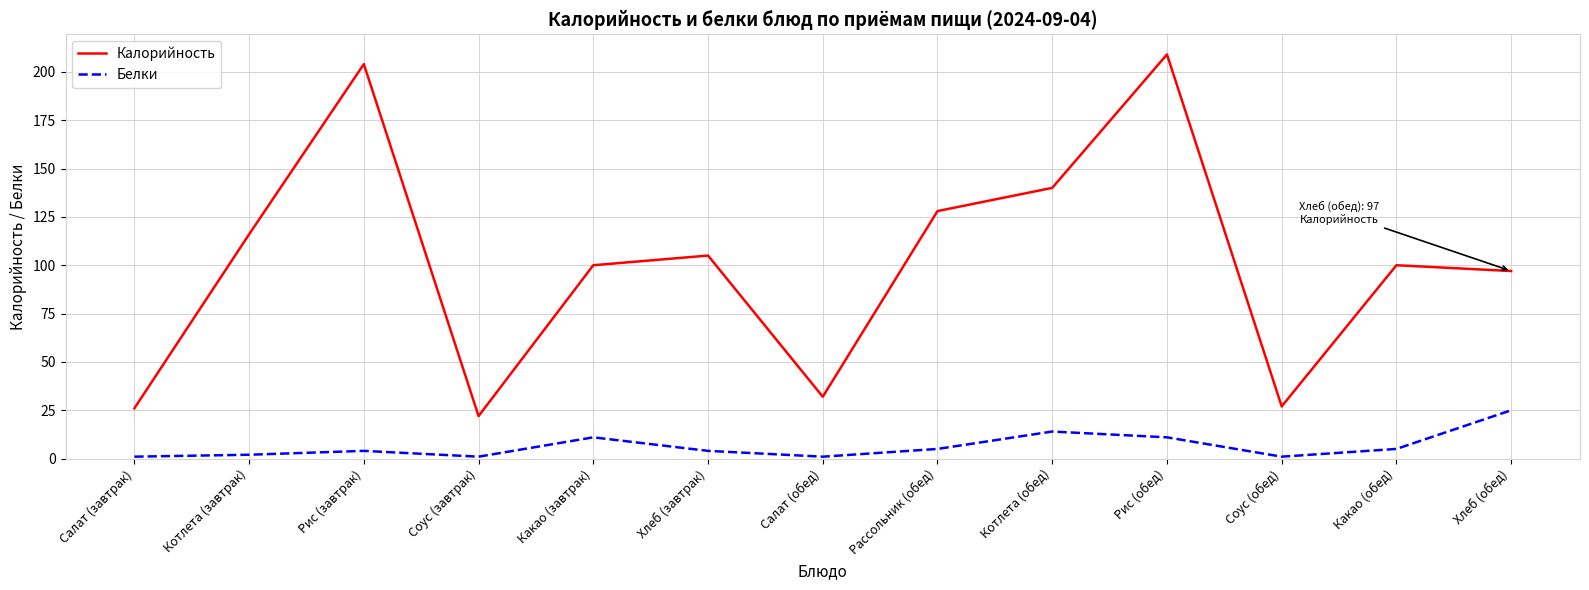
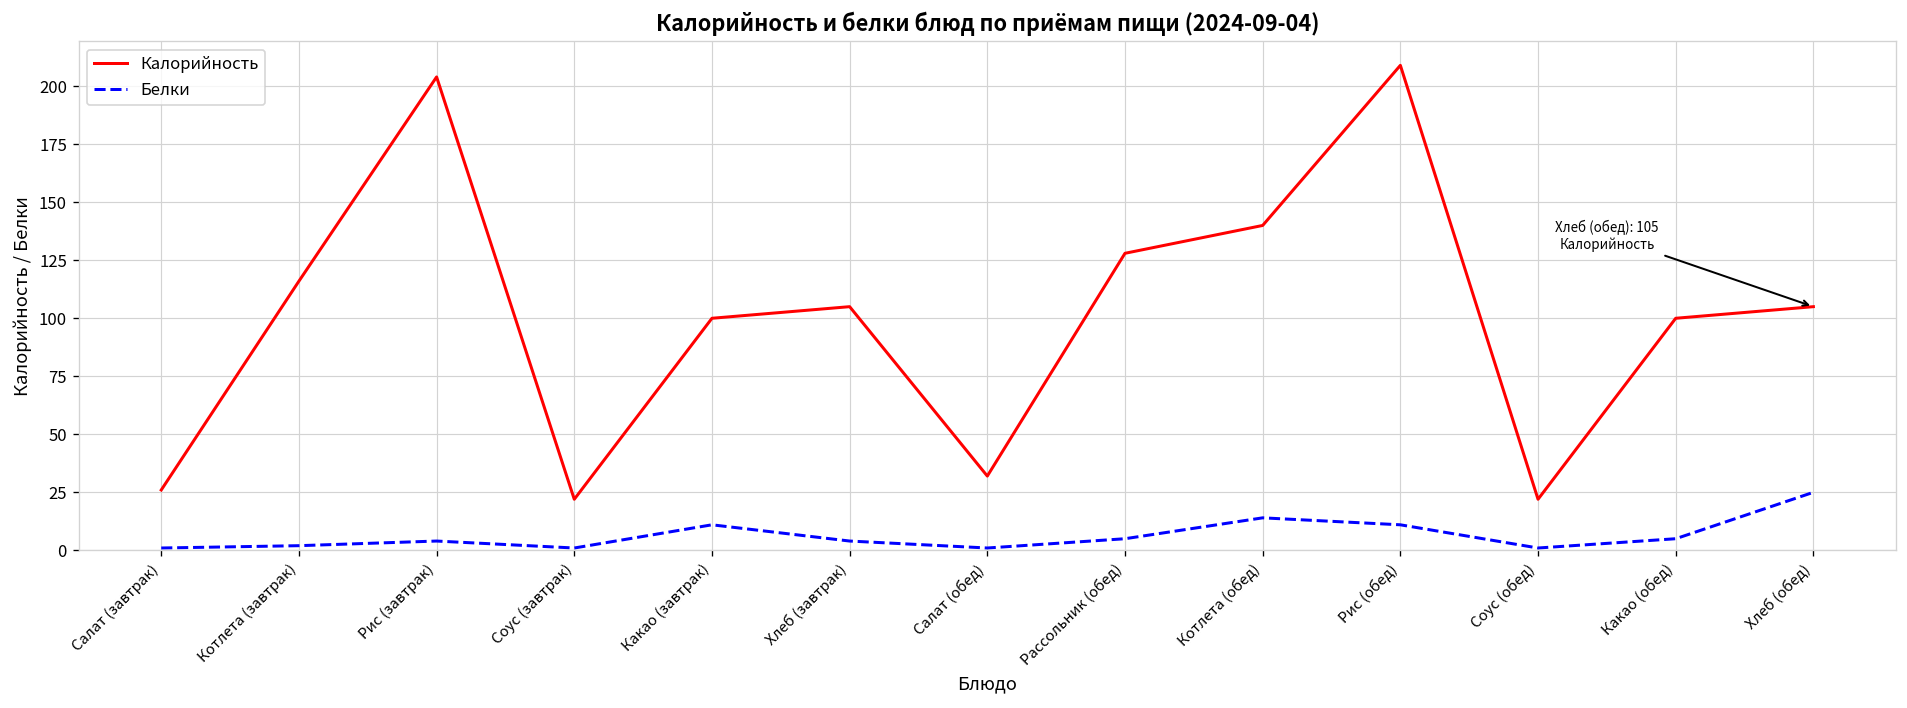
Калорийность, Соус (обед): 27 -> 22
Калорийность, Хлеб (обед): 97 -> 105
